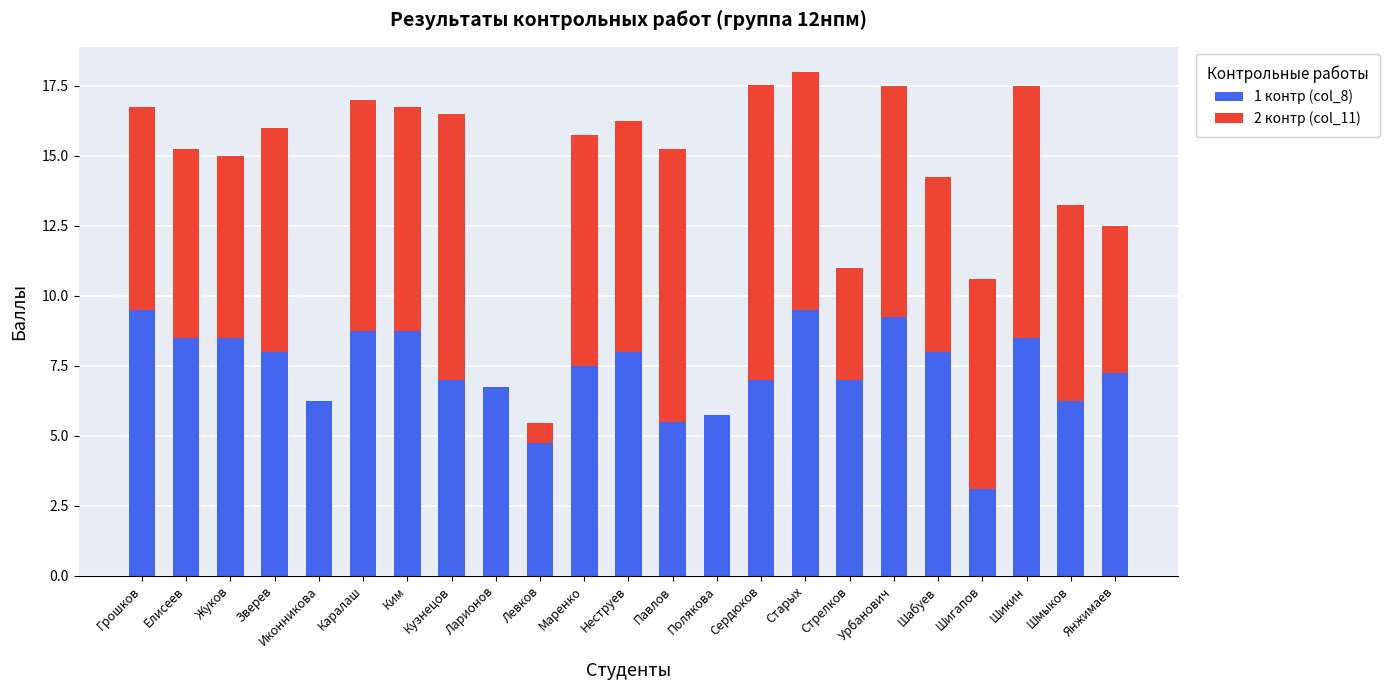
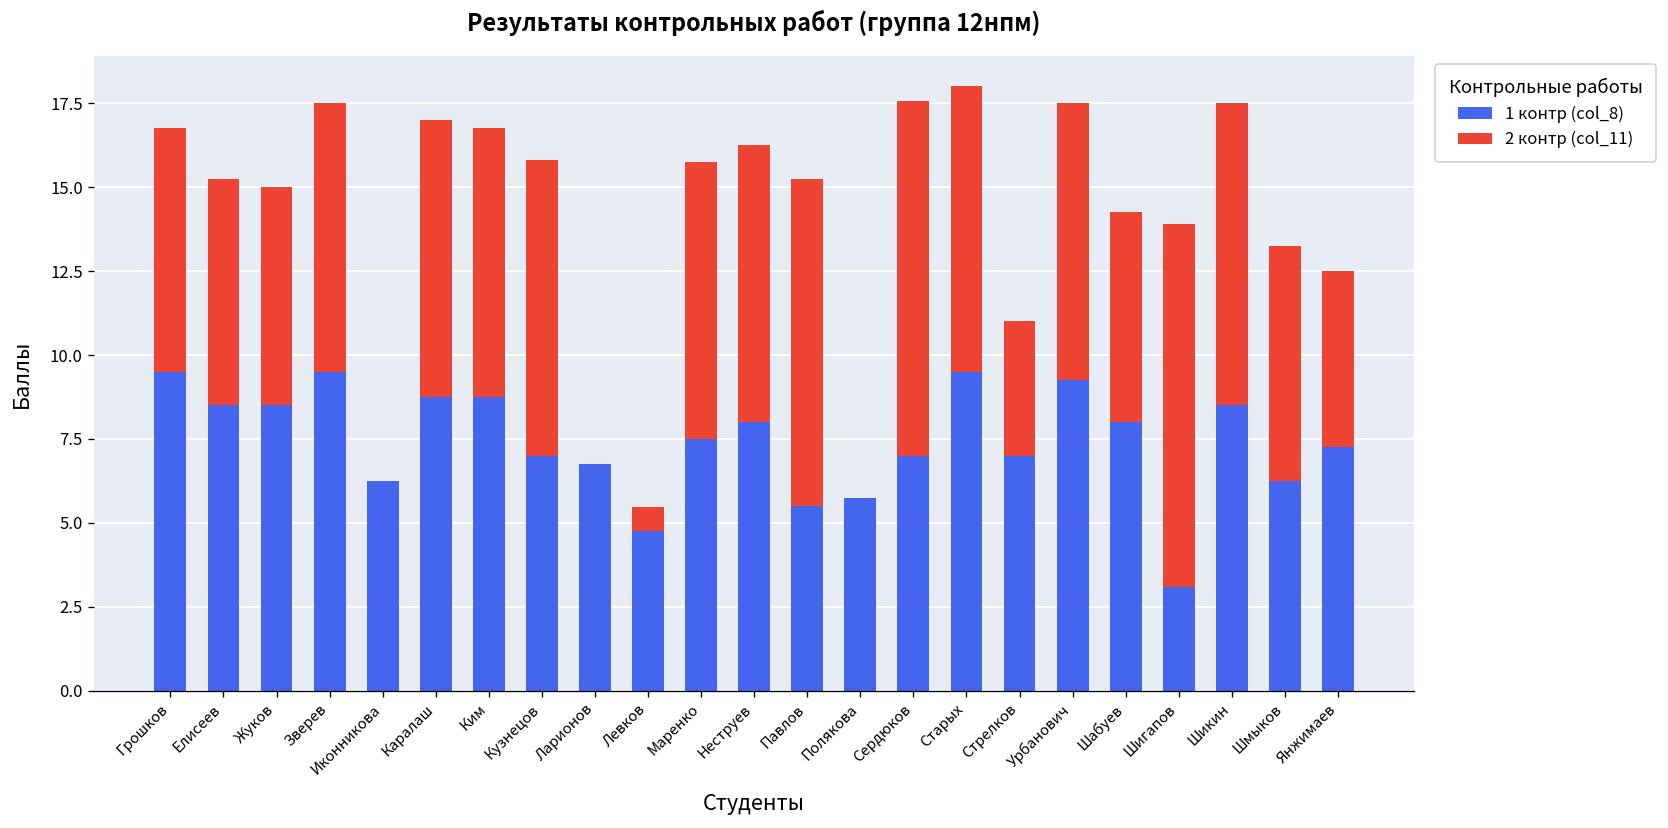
1 контр (col_8), Зверев: 8.0 -> 9.5
2 контр (col_11), Кузнецов: 9.5 -> 8.8
2 контр (col_11), Шигапов: 7.5 -> 10.8
